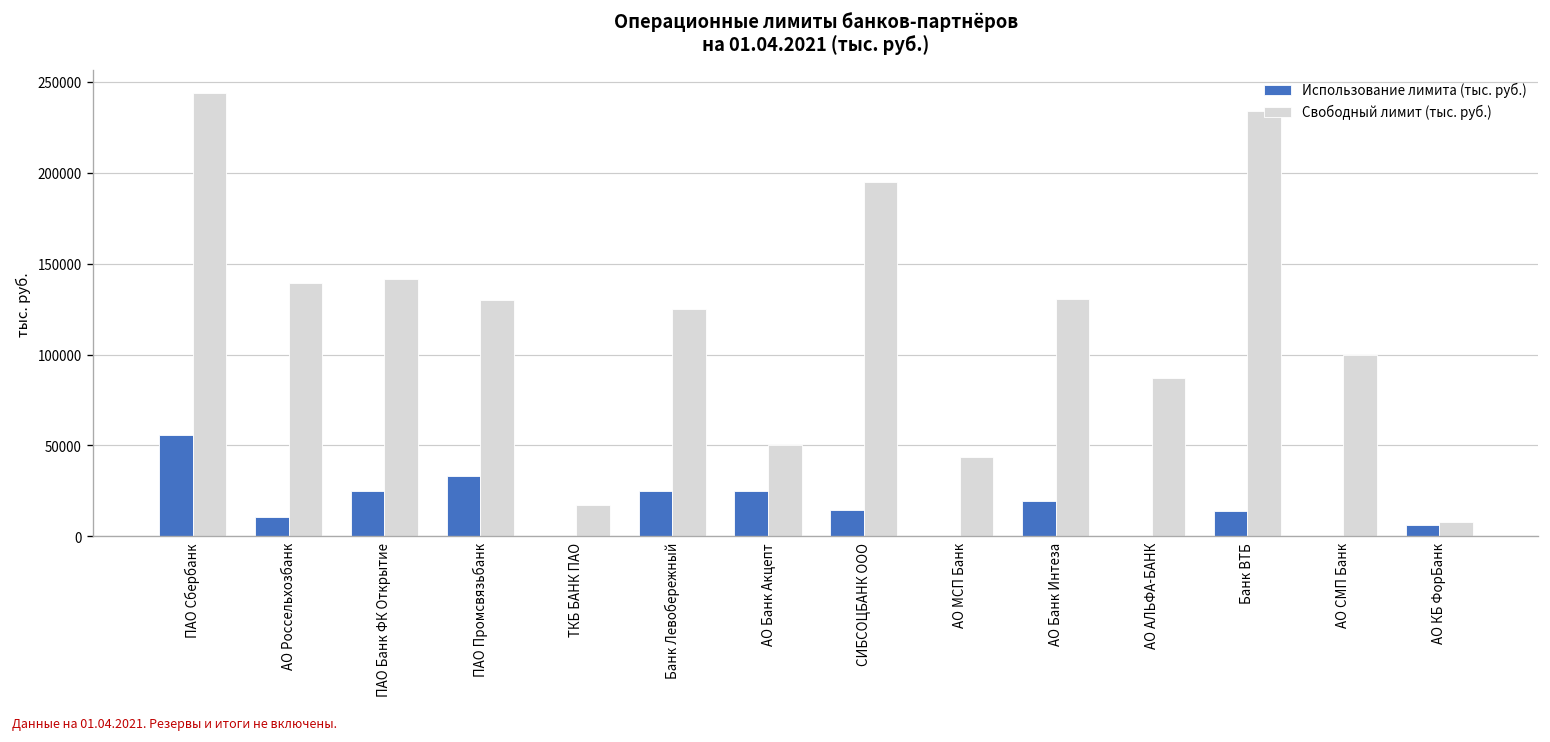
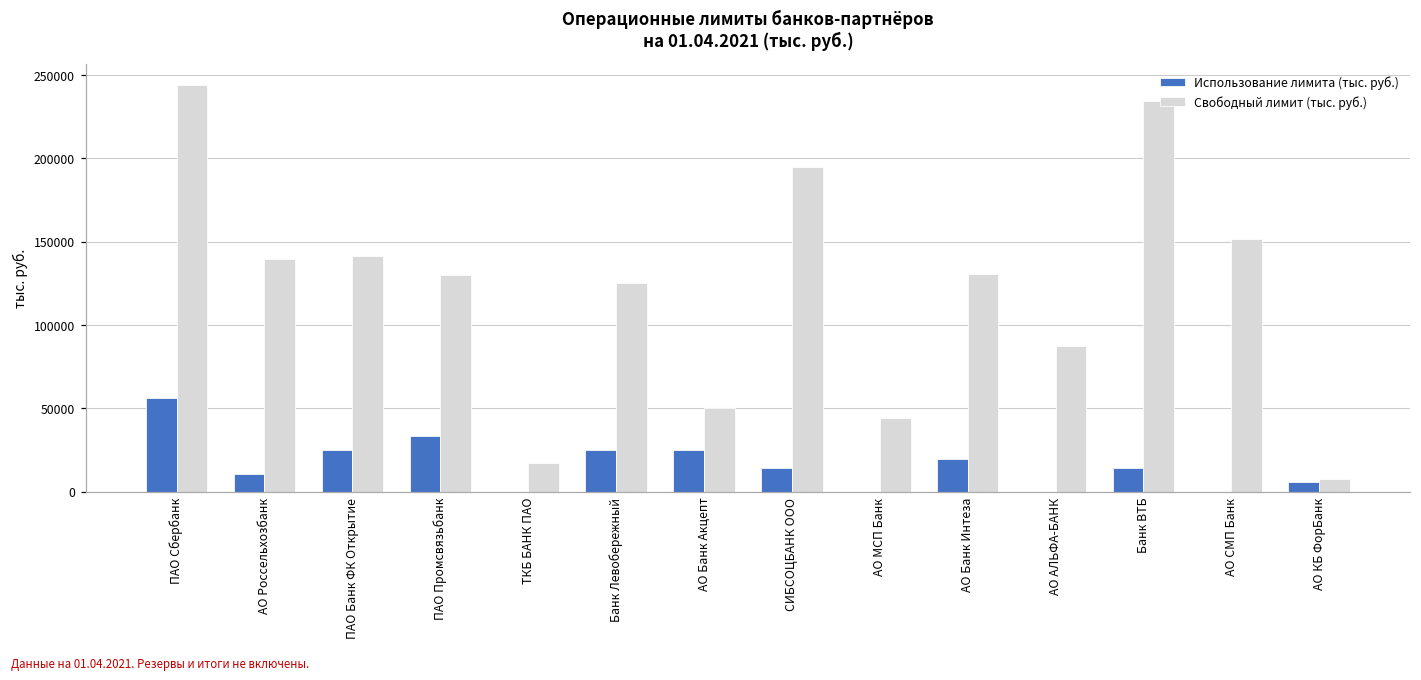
Свободный лимит (тыс. руб.), АО СМП Банк: 100000 -> 152000
